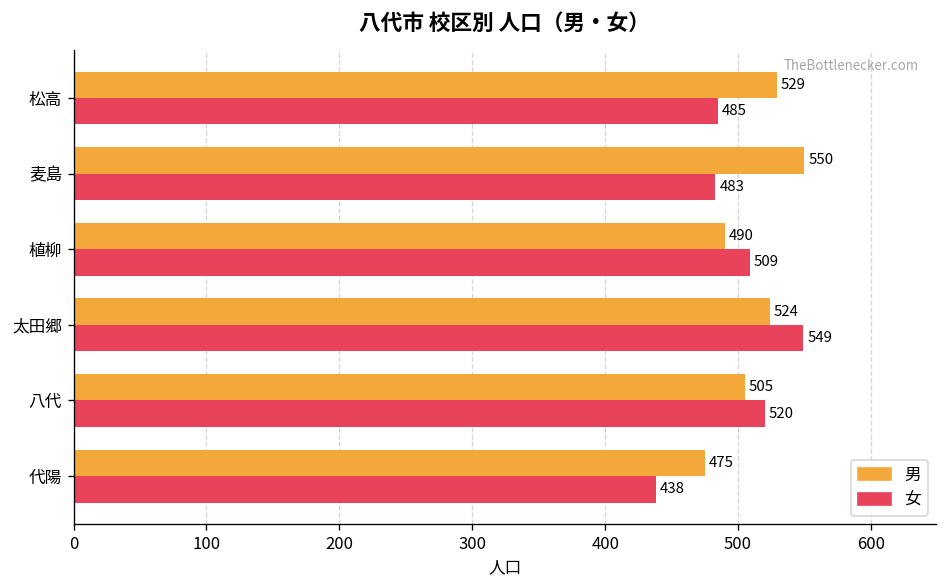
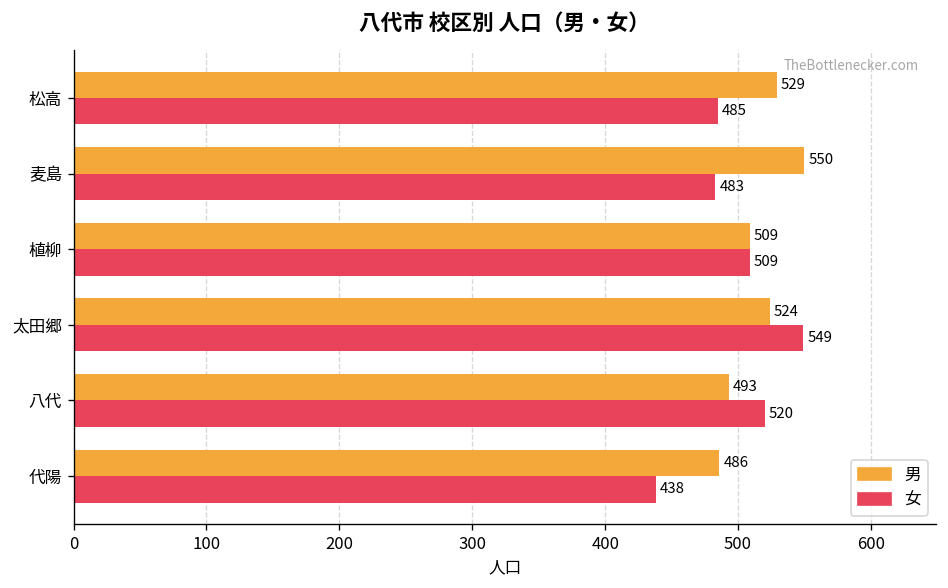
男, 植柳: 490 -> 509
男, 八代: 505 -> 493
男, 代陽: 475 -> 486
